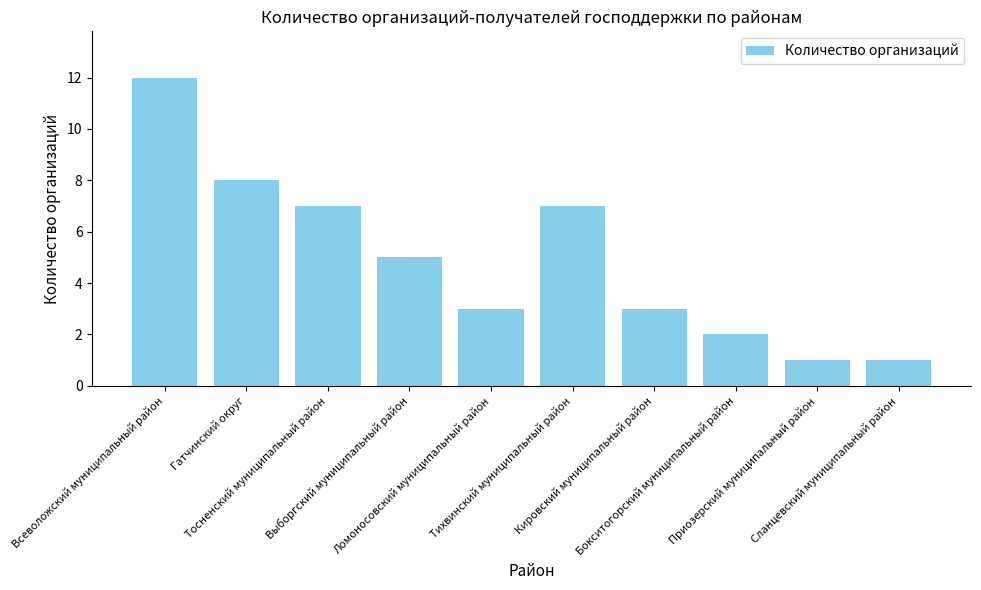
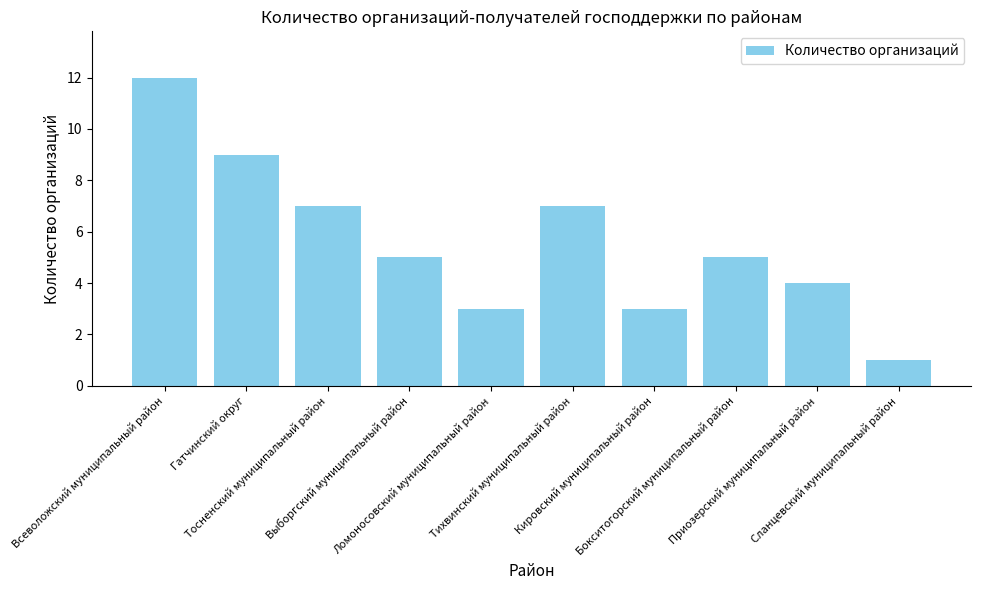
Гатчинский округ: 8 -> 9
Бокситогорский муниципальный район: 2 -> 5
Приозерский муниципальный район: 1 -> 4
